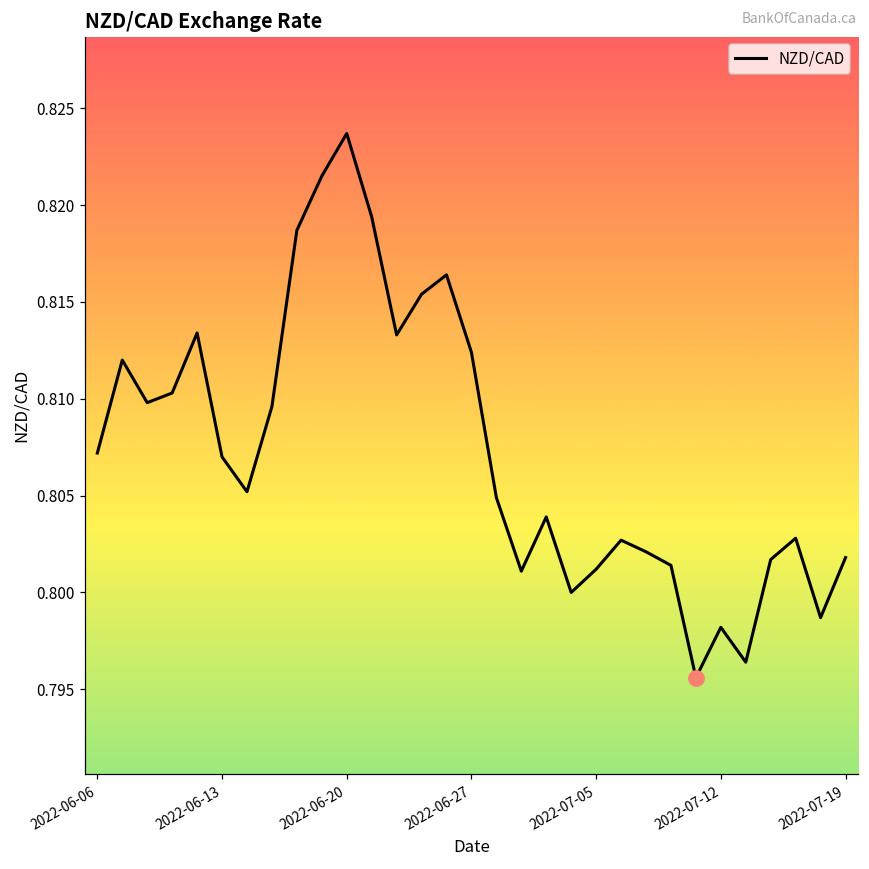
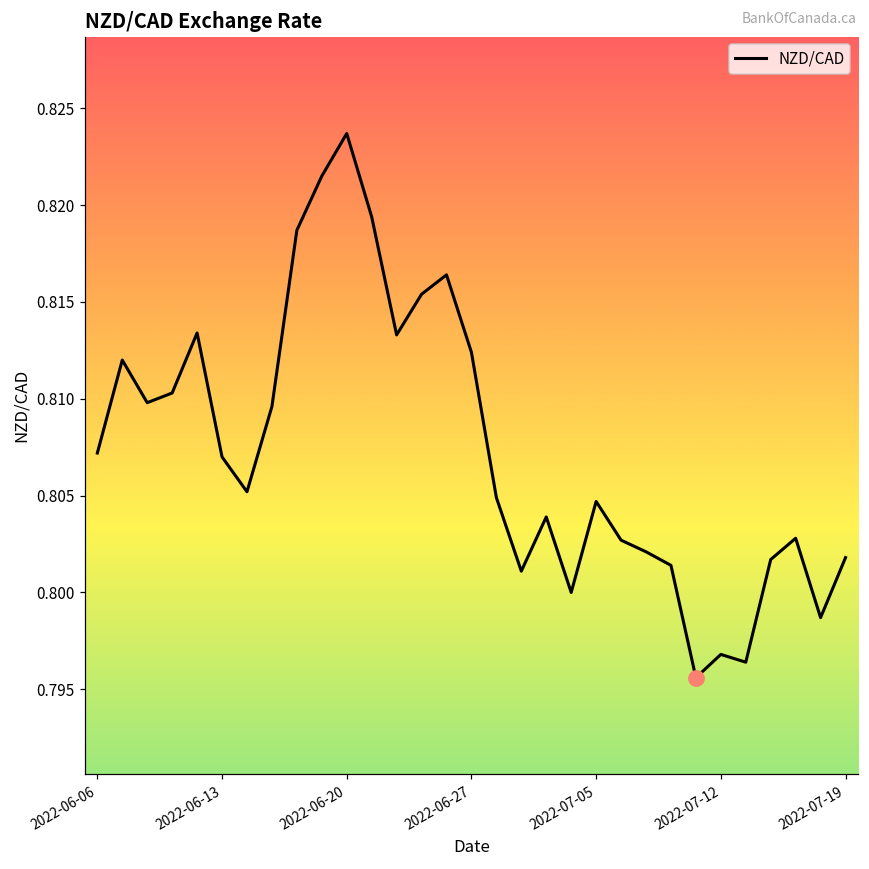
NZD/CAD, 2022-07-05: 0.8012 -> 0.8047
NZD/CAD, 2022-07-12: 0.7982 -> 0.7968
